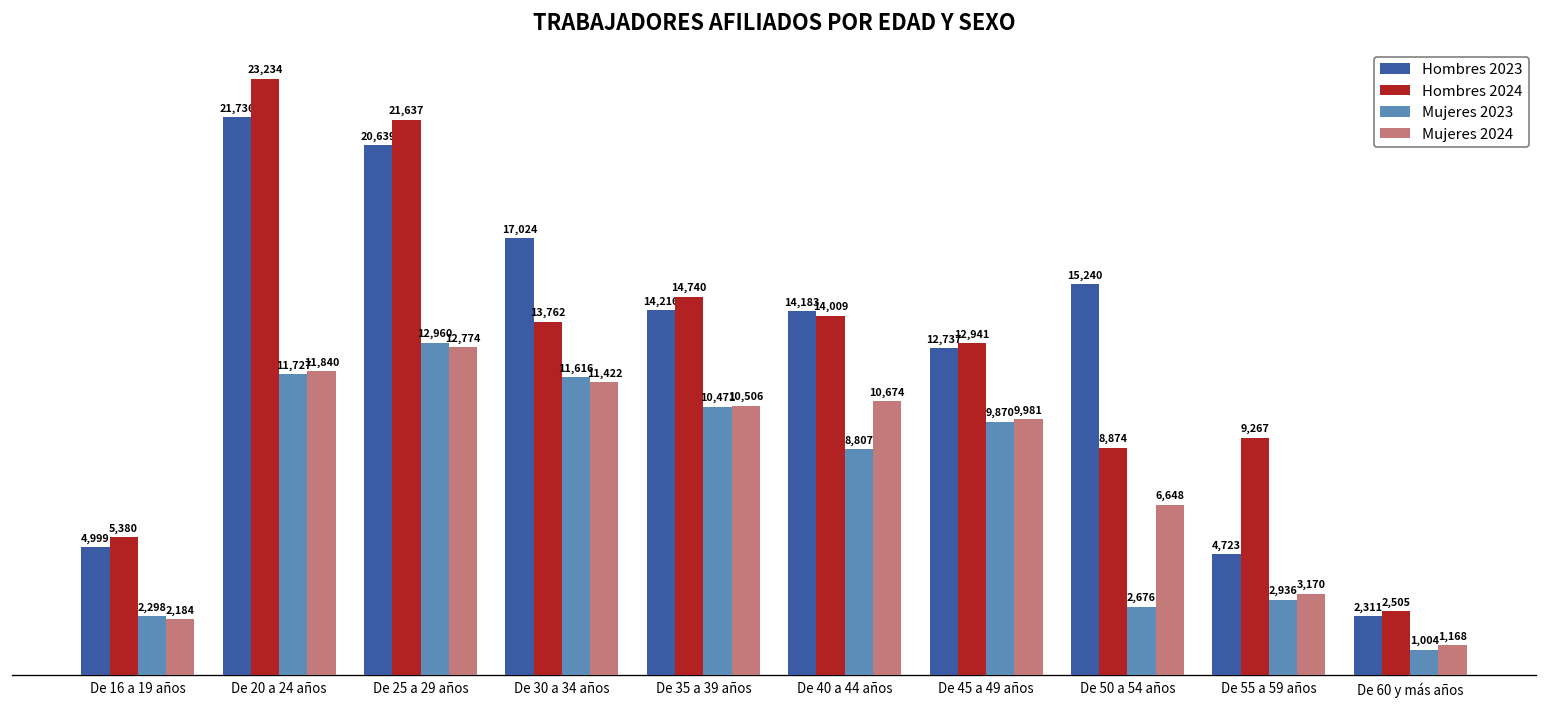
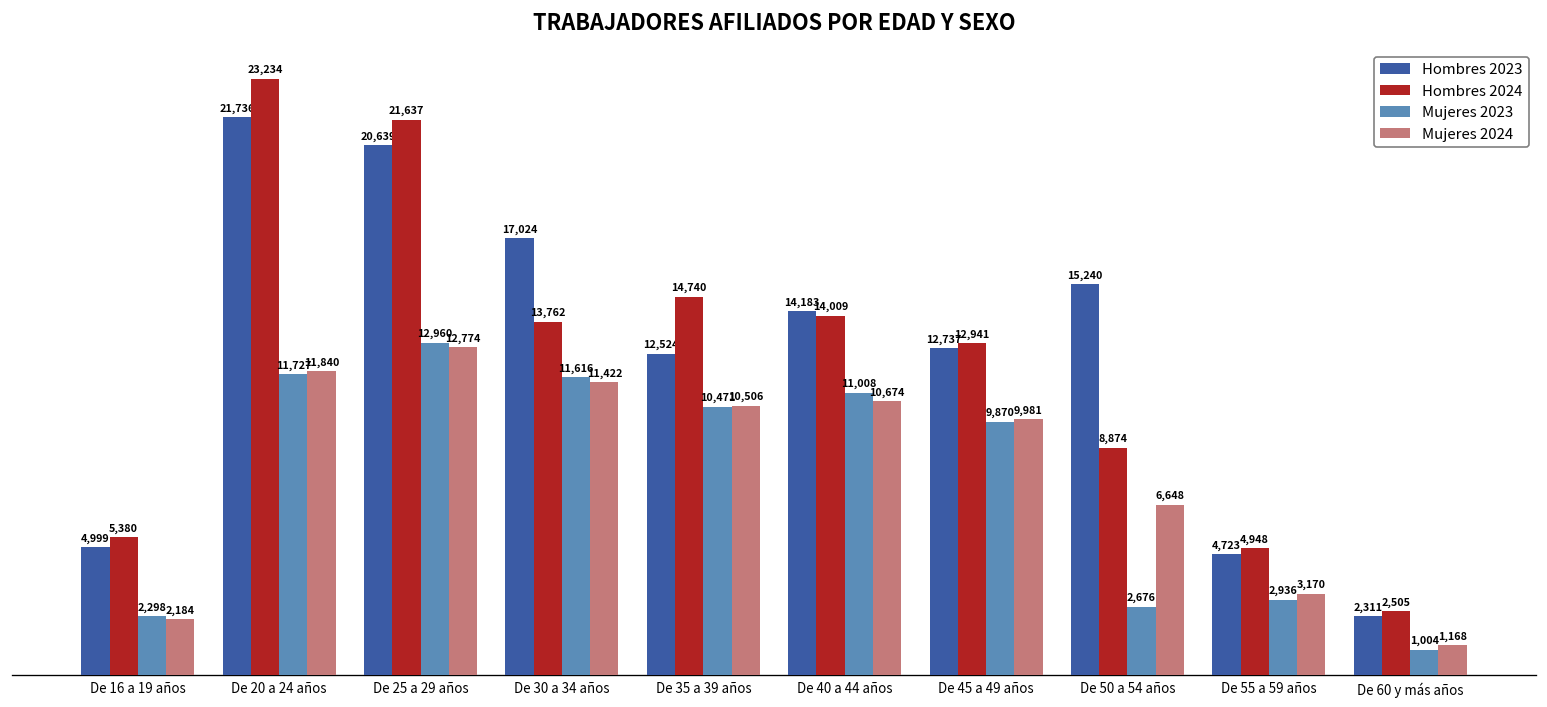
Hombres 2023, De 35 a 39 años: 14,216 -> 12,524
Mujeres 2023, De 40 a 44 años: 8,807 -> 11,008
Hombres 2024, De 55 a 59 años: 9,267 -> 4,948
